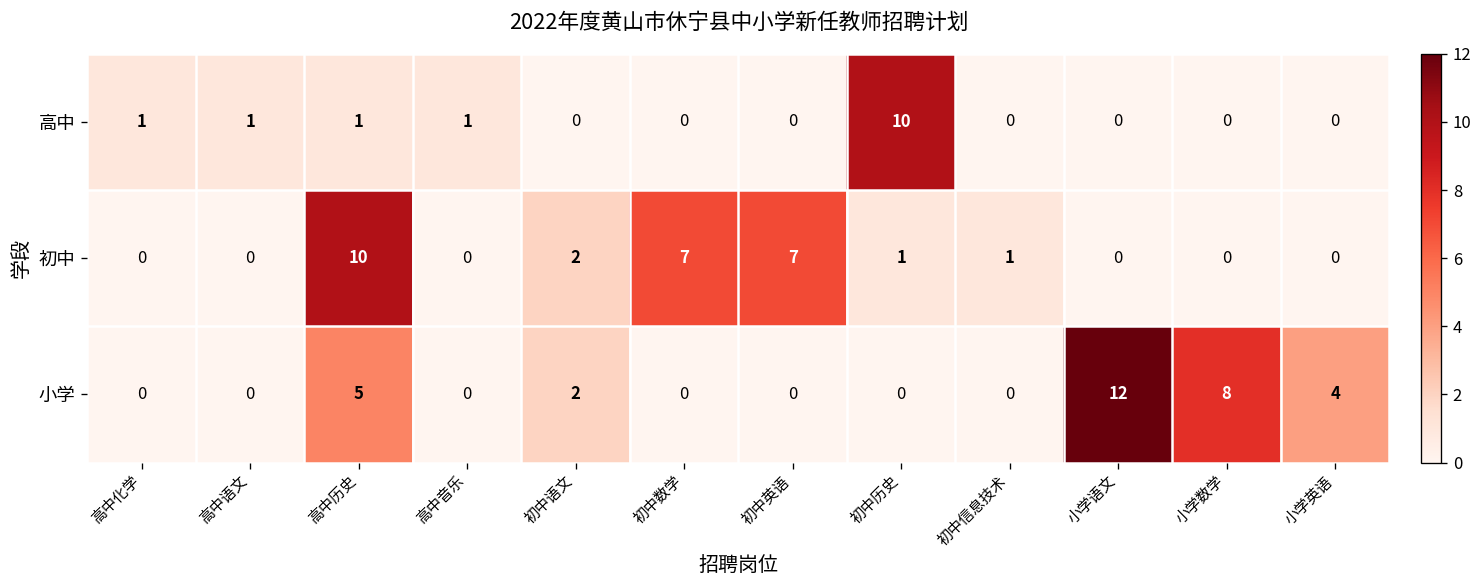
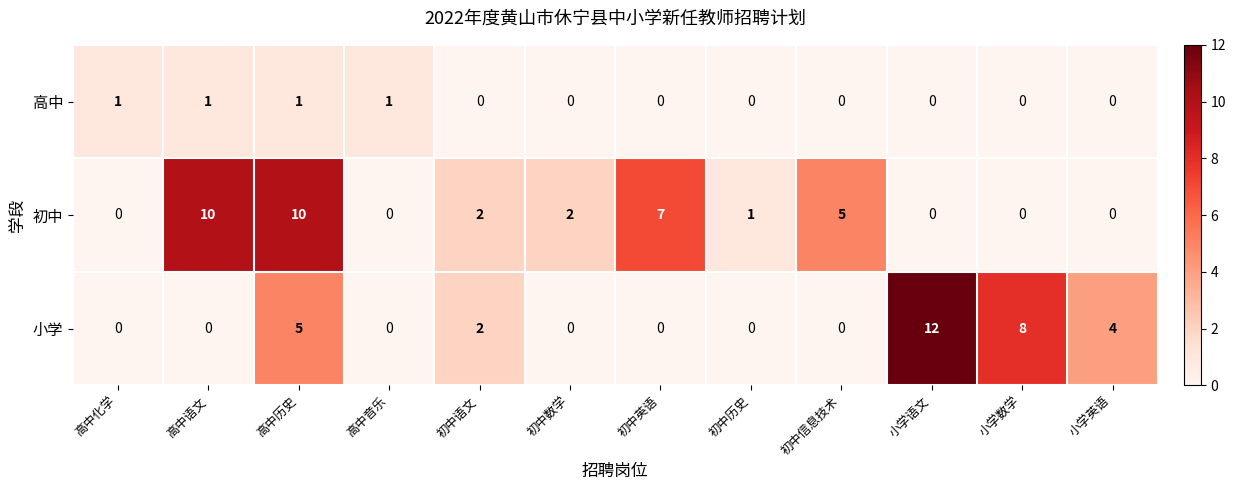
高中, 初中历史: 10 -> 0
初中, 高中语文: 0 -> 10
初中, 初中数学: 7 -> 2
初中, 初中信息技术: 1 -> 5
